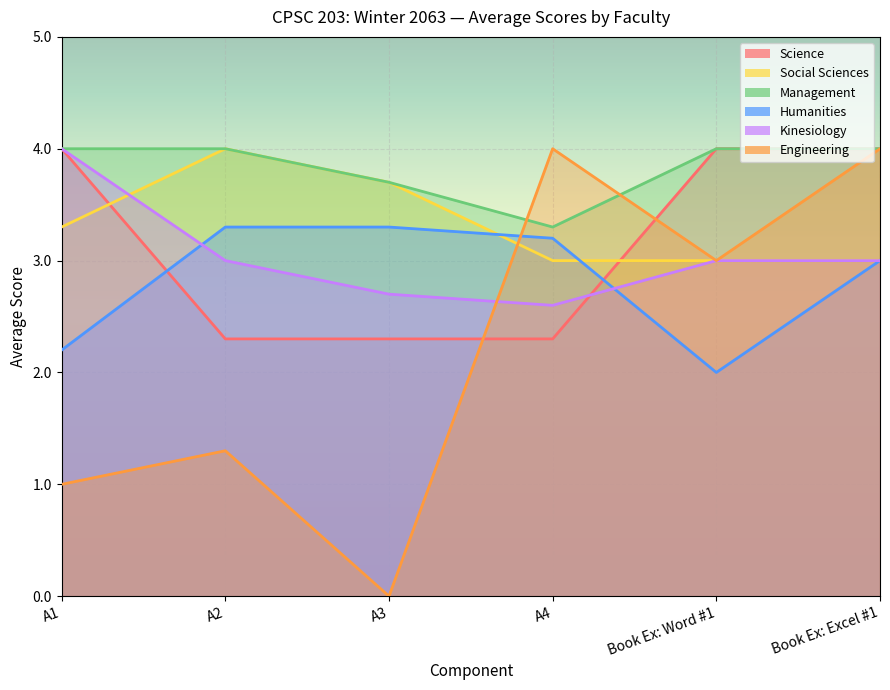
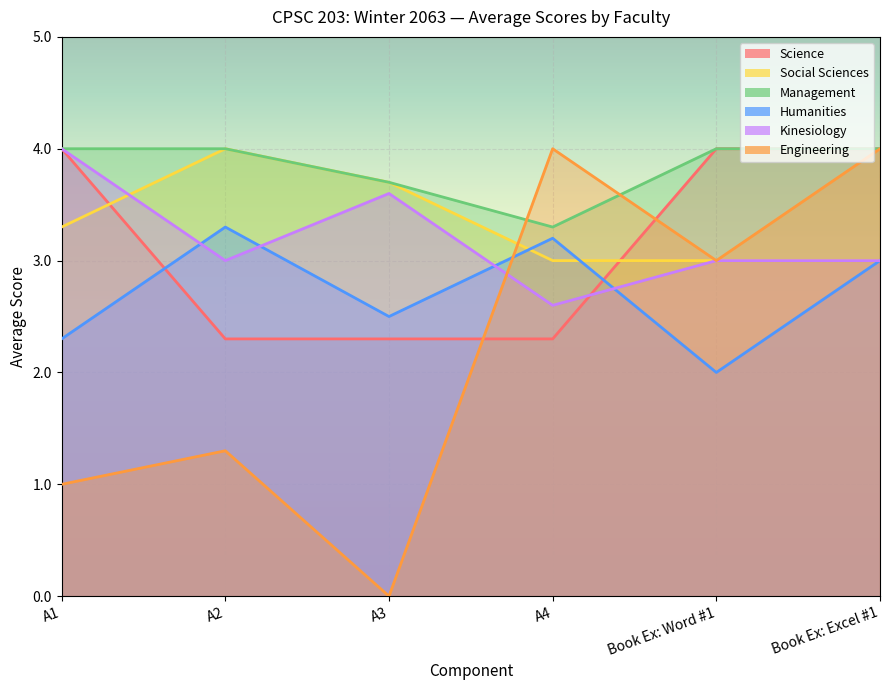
Humanities, A1: 2.2 -> 2.3
Humanities, A3: 3.3 -> 2.5
Kinesiology, A3: 2.7 -> 3.6
